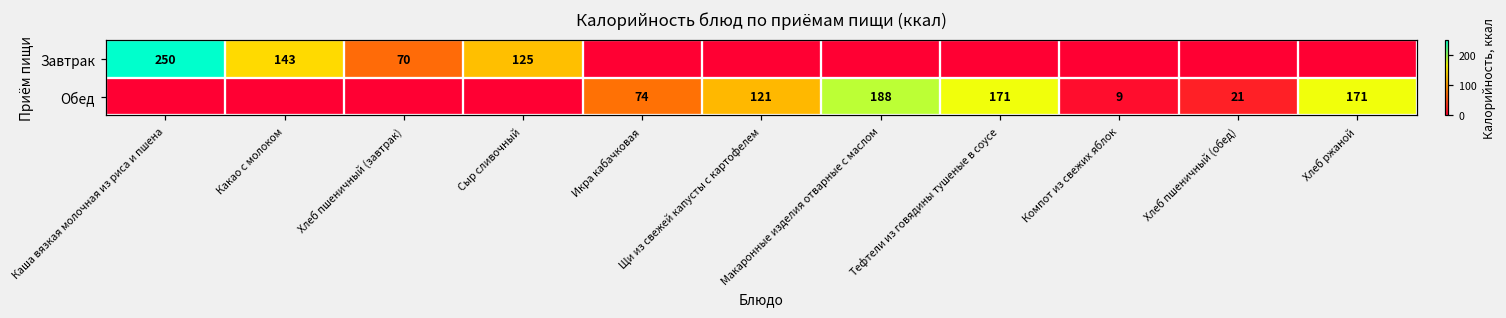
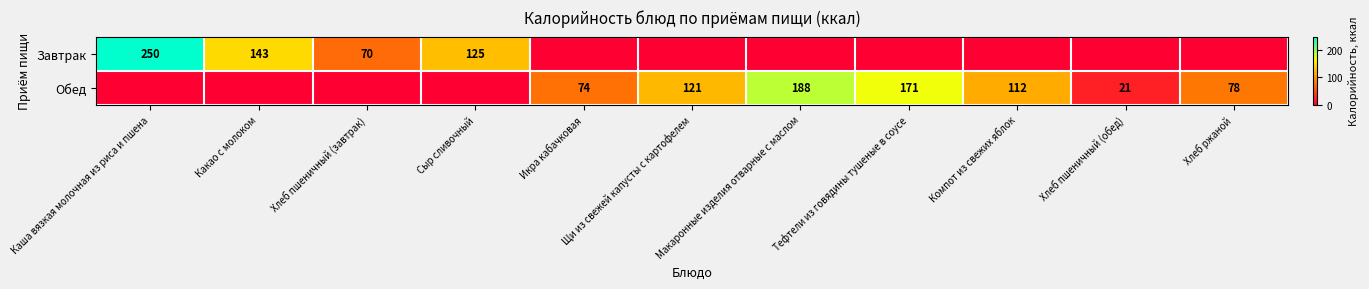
Обед, Компот из свежих яблок: 9 -> 112
Обед, Хлеб ржаной: 171 -> 78
